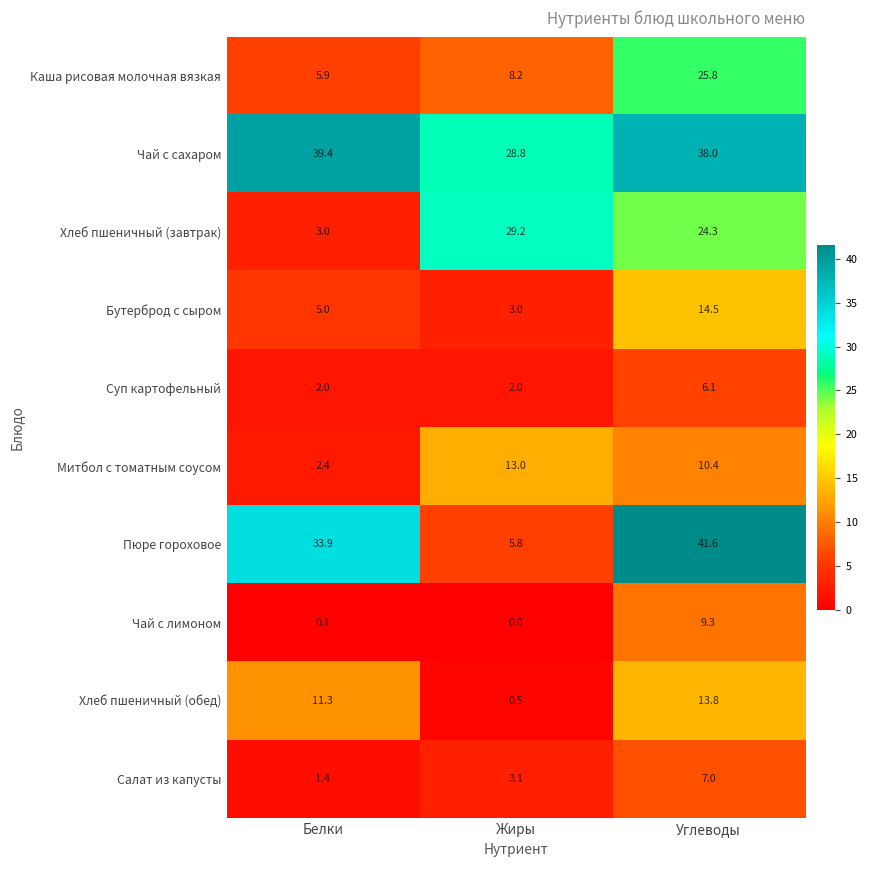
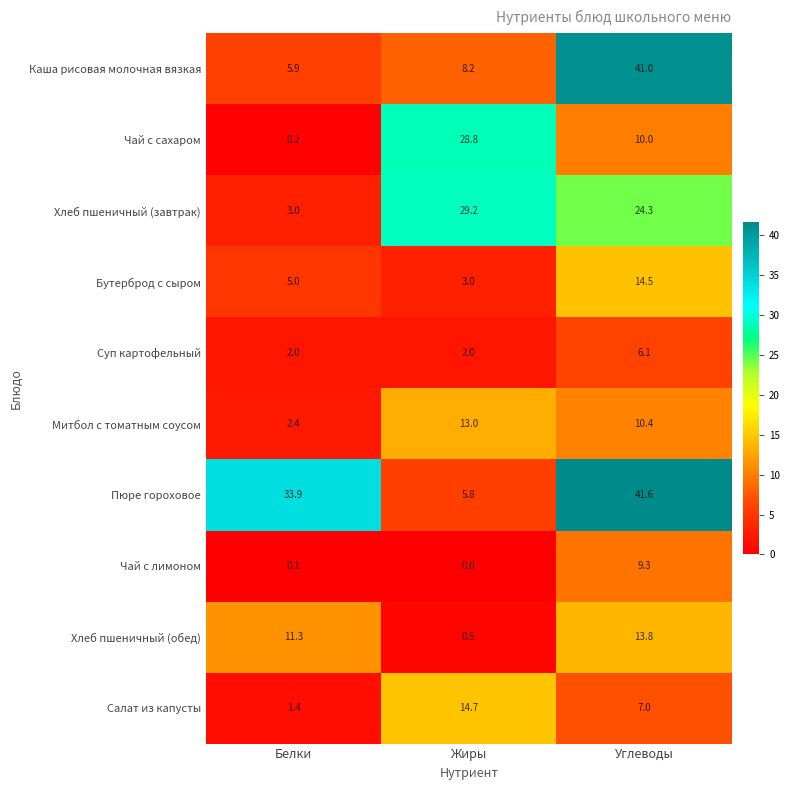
Каша рисовая молочная вязкая, Углеводы: 25.8 -> 41.0
Чай с сахаром, Белки: 39.4 -> 0.2
Чай с сахаром, Углеводы: 38.0 -> 10.0
Салат из капусты, Жиры: 3.1 -> 14.7
